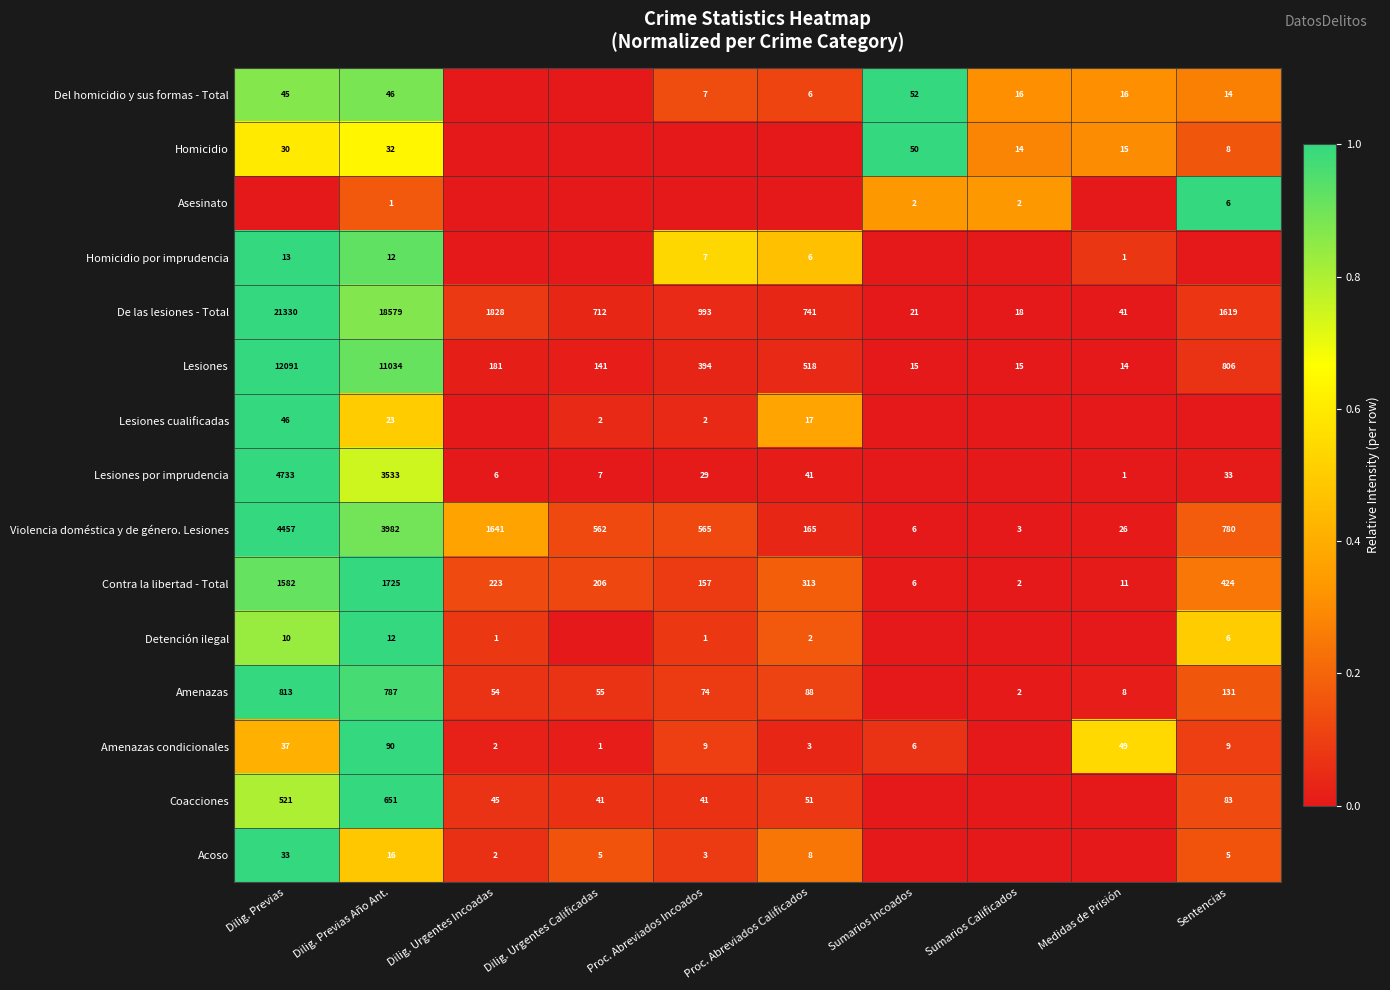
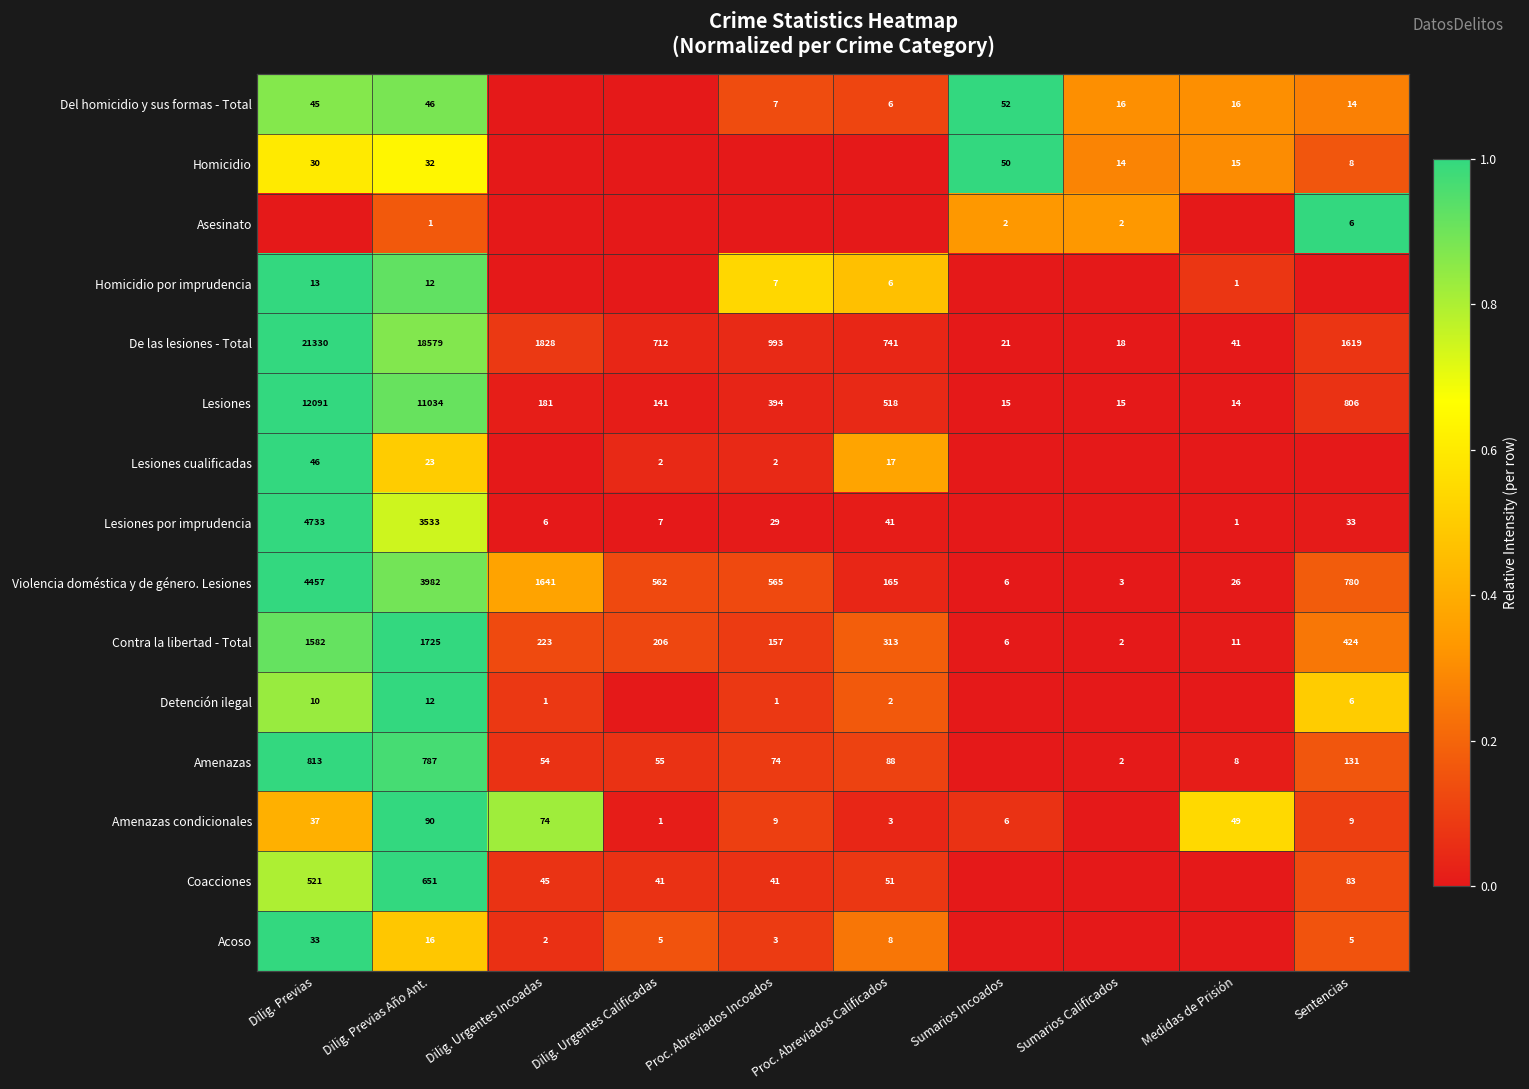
Amenazas condicionales, Dilig. Urgentes Incoadas: 2 -> 74
